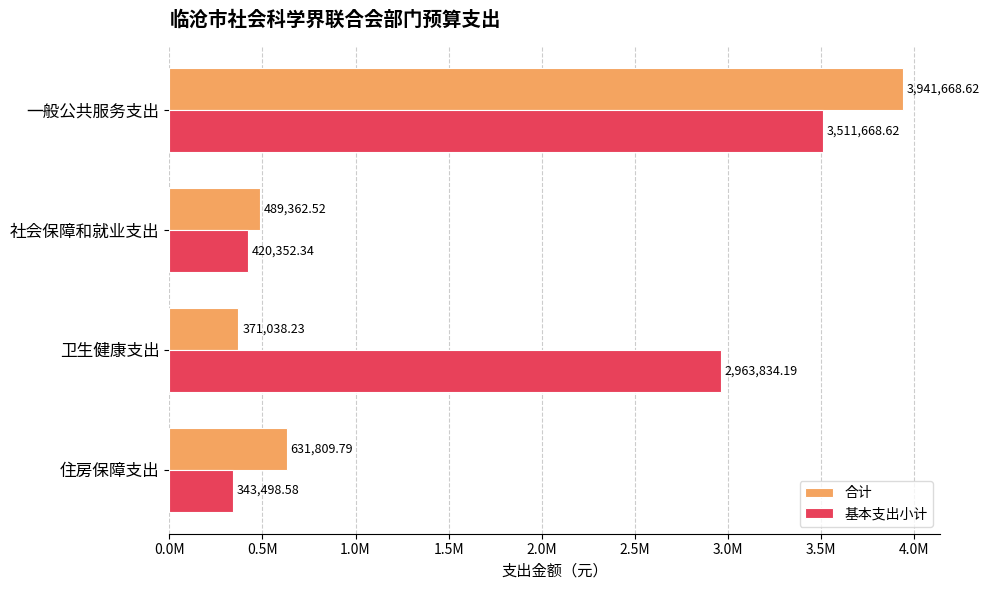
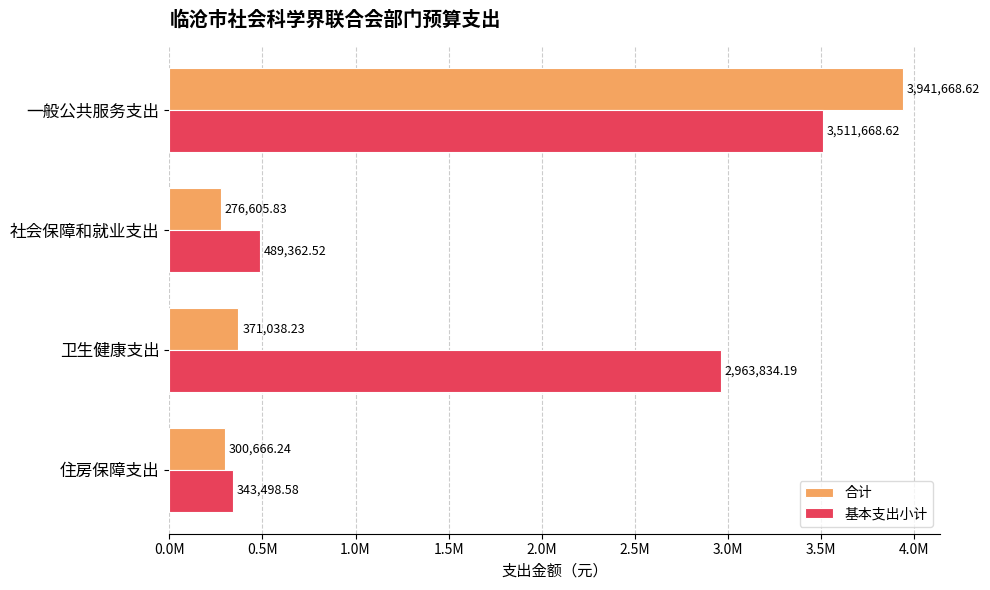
合计, 社会保障和就业支出: 489,362.52 -> 276,605.83
基本支出小计, 社会保障和就业支出: 420,352.34 -> 489,362.52
合计, 住房保障支出: 631,809.79 -> 300,666.24
